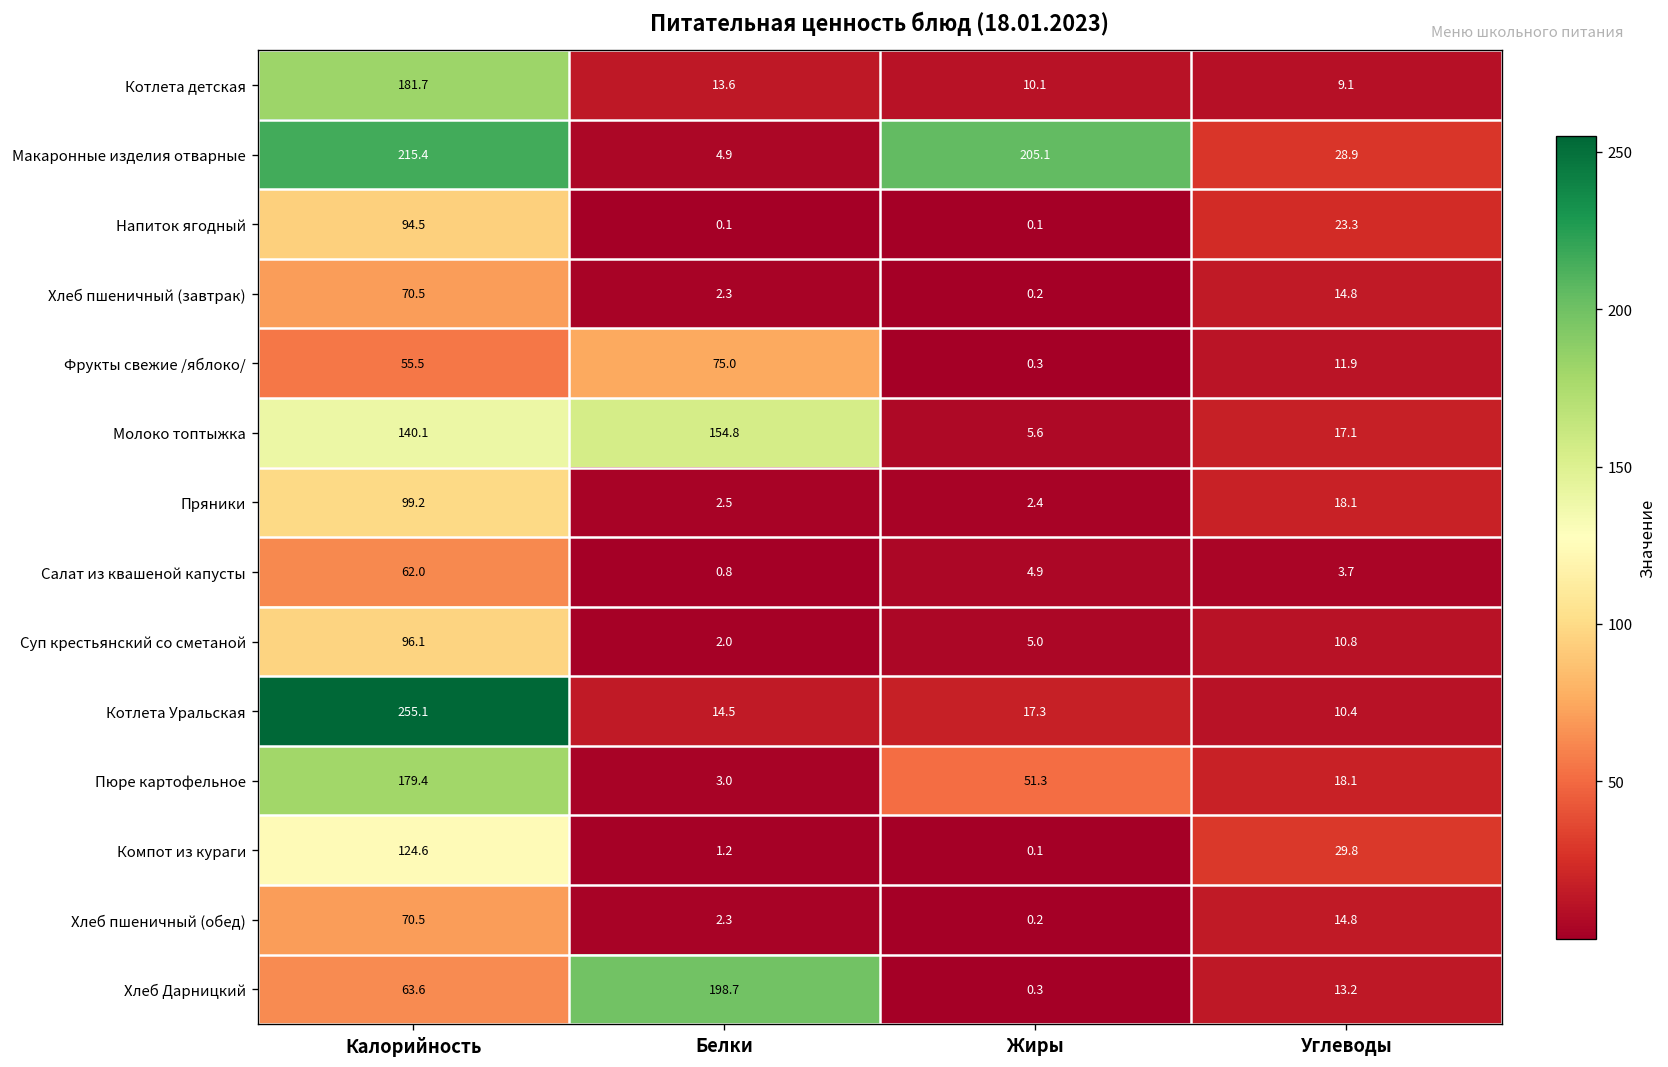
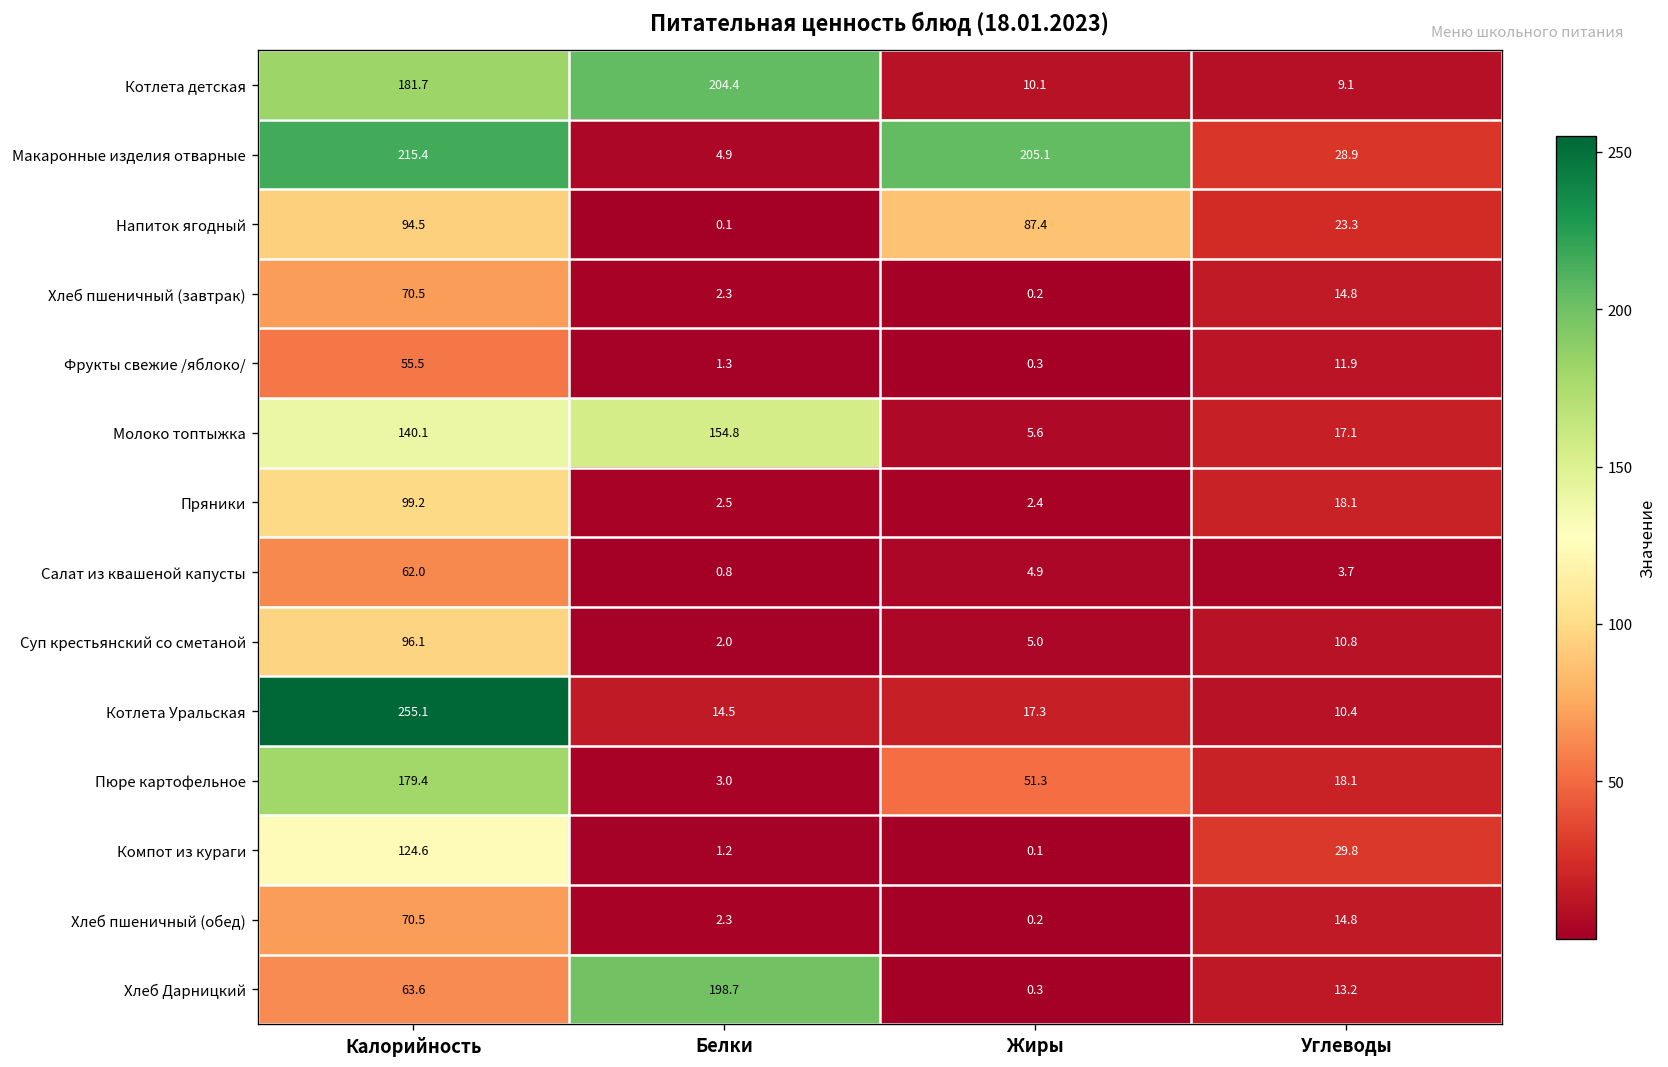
Котлета детская, Белки: 13.6 -> 204.4
Напиток ягодный, Жиры: 0.1 -> 87.4
Фрукты свежие /яблоко/, Белки: 75.0 -> 1.3
